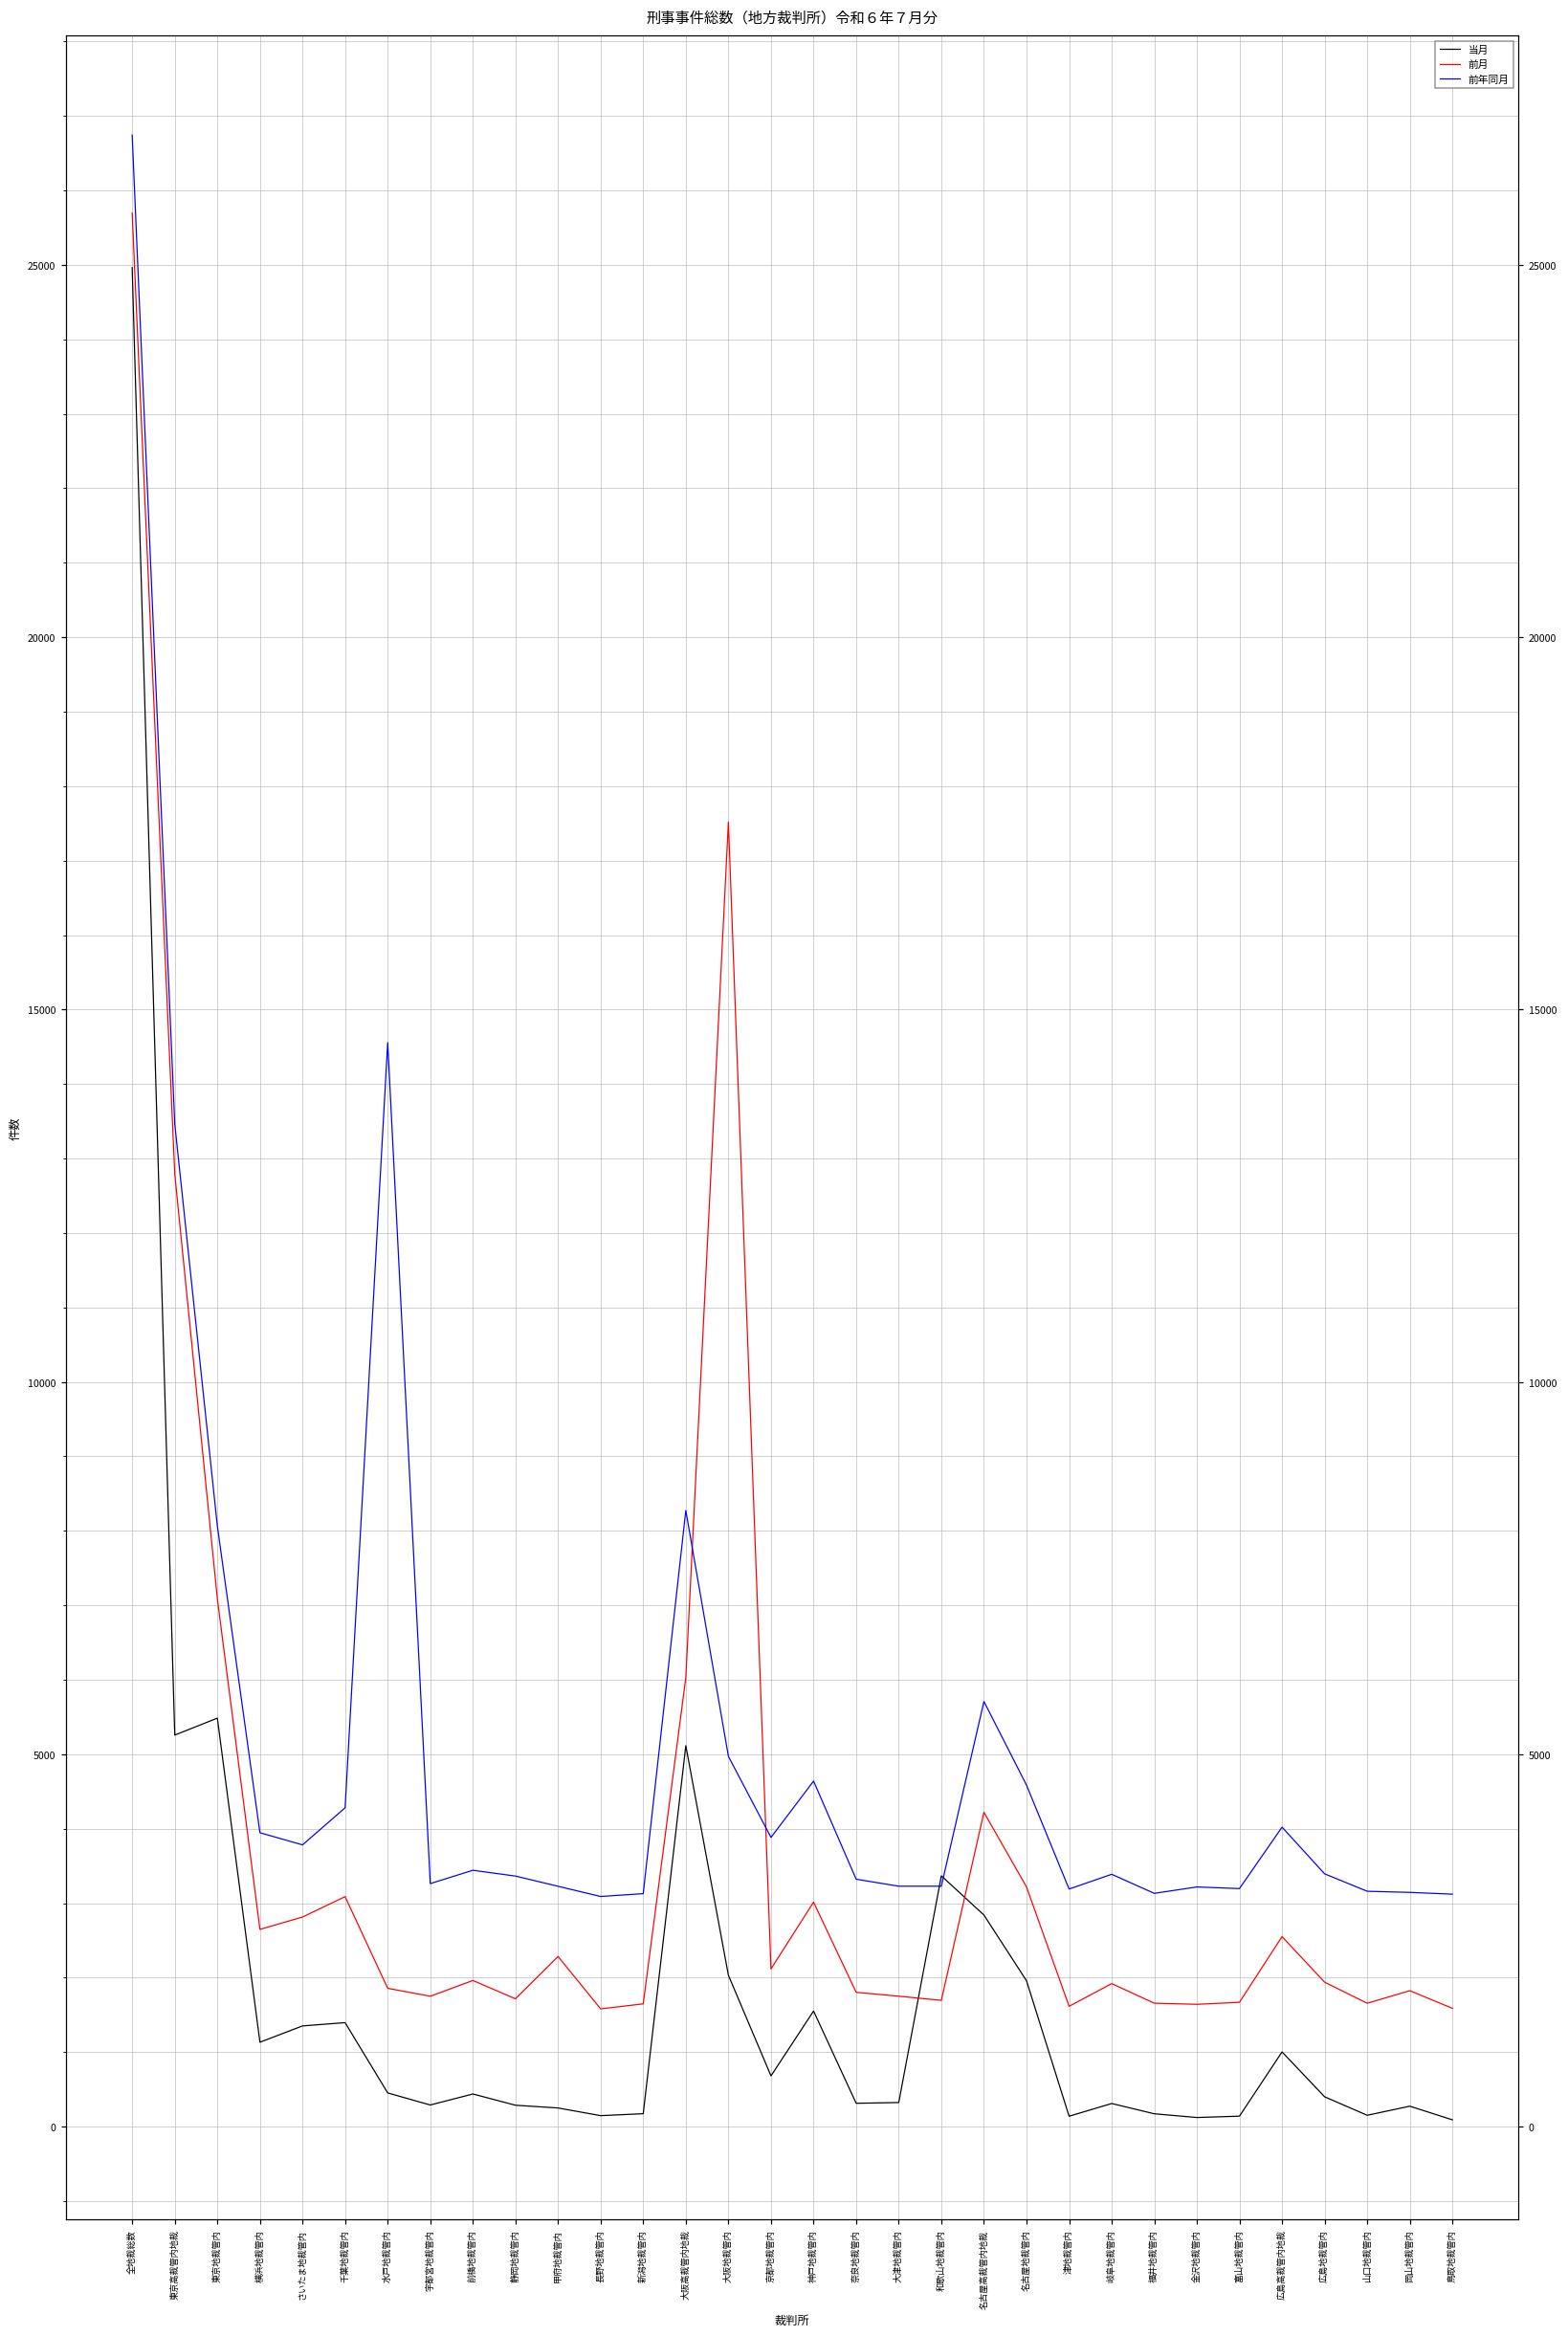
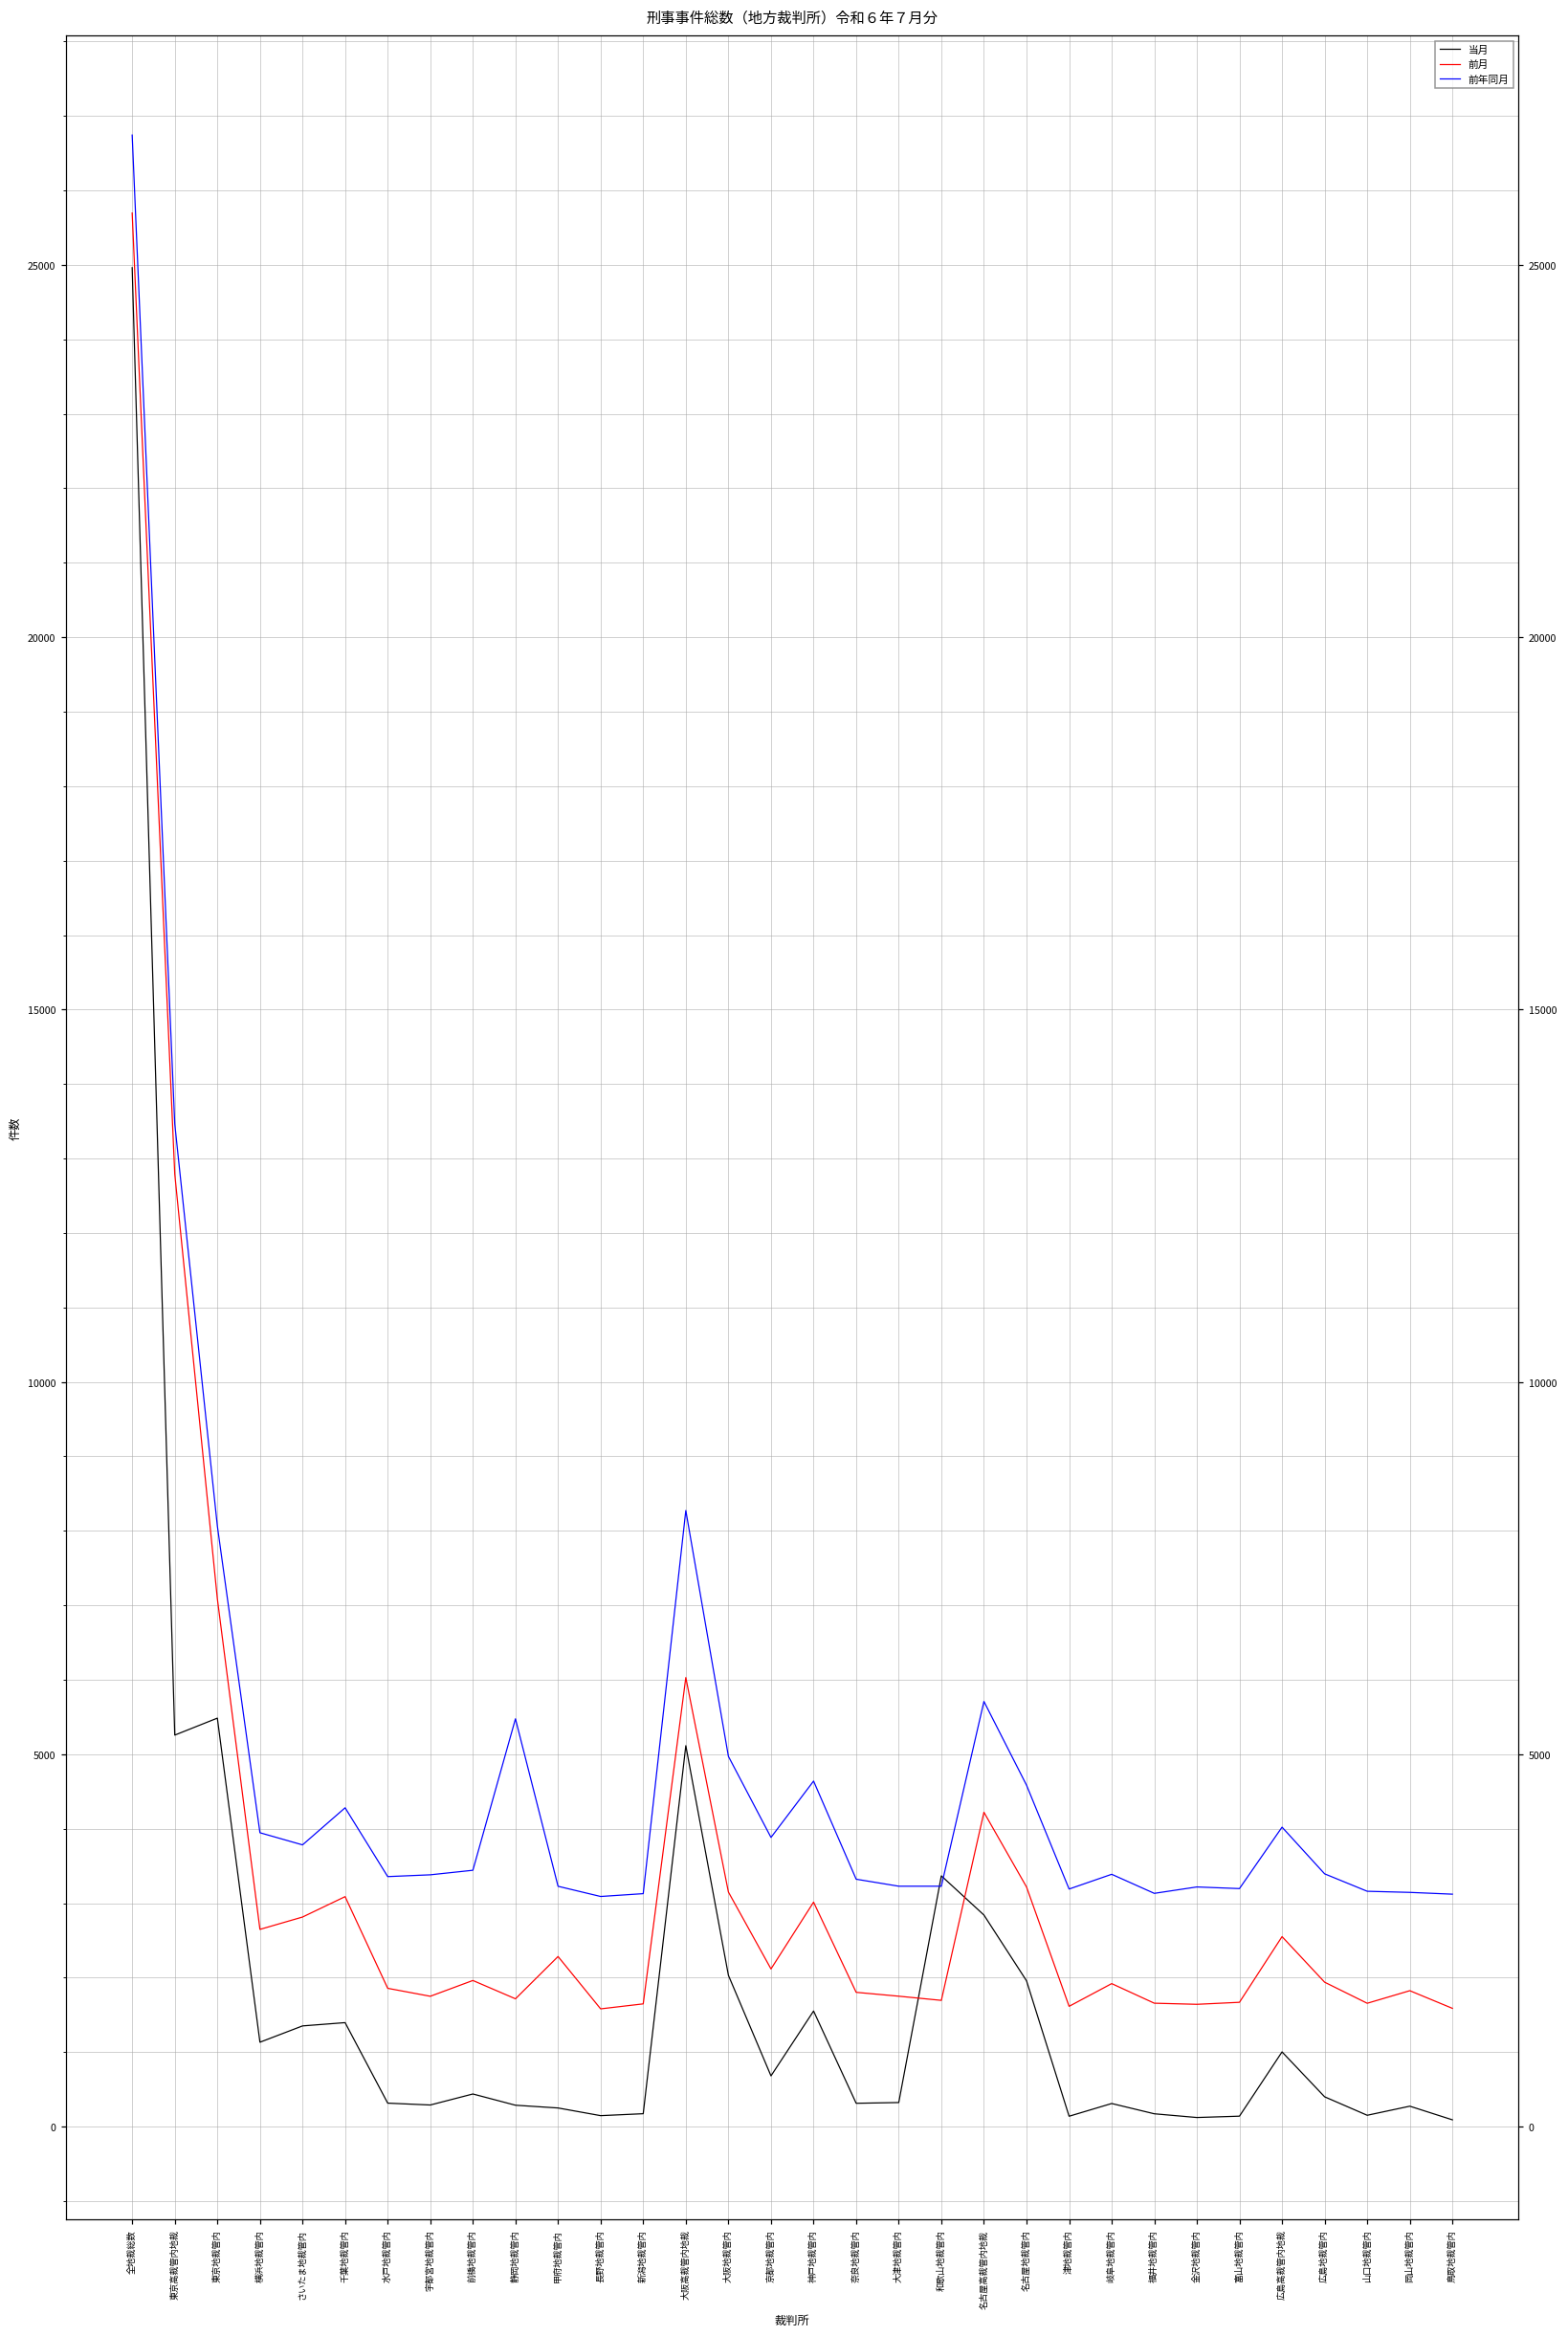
当月, 水戸地裁管内: 500 -> 300
前年同月, 水戸地裁管内: 14600 -> 3400
前年同月, 宇都宮地裁管内: 3300 -> 3400
前年同月, 静岡地裁管内: 3400 -> 5500
前月, 大阪地裁管内: 17500 -> 3200
